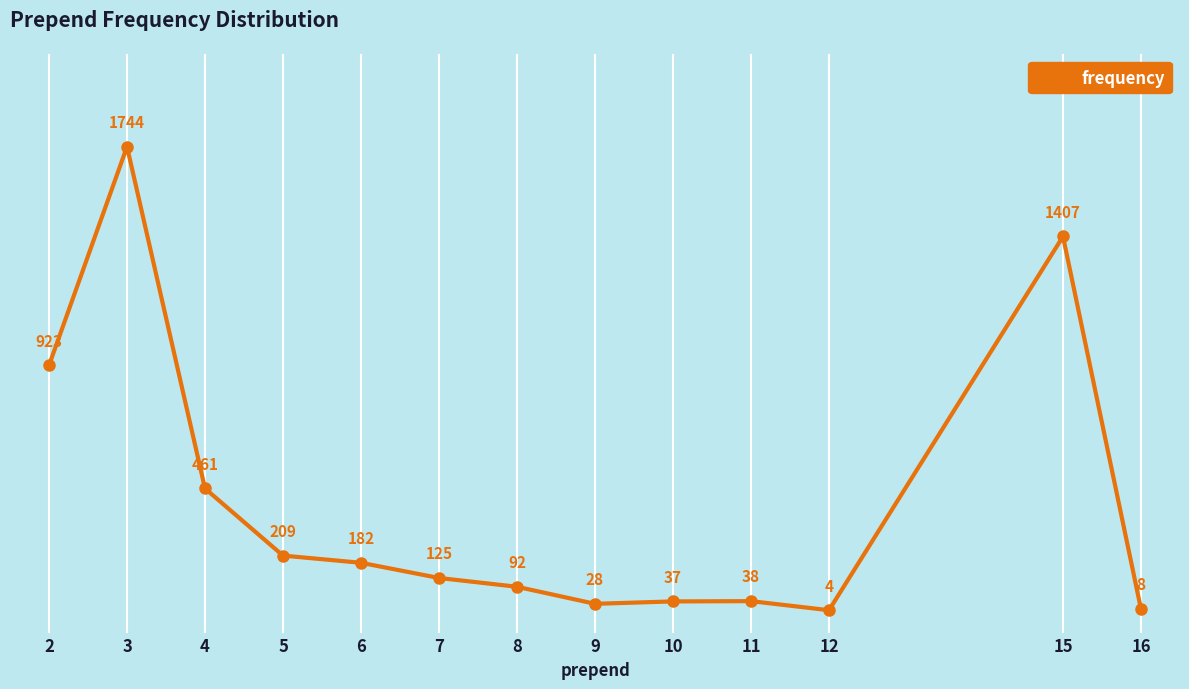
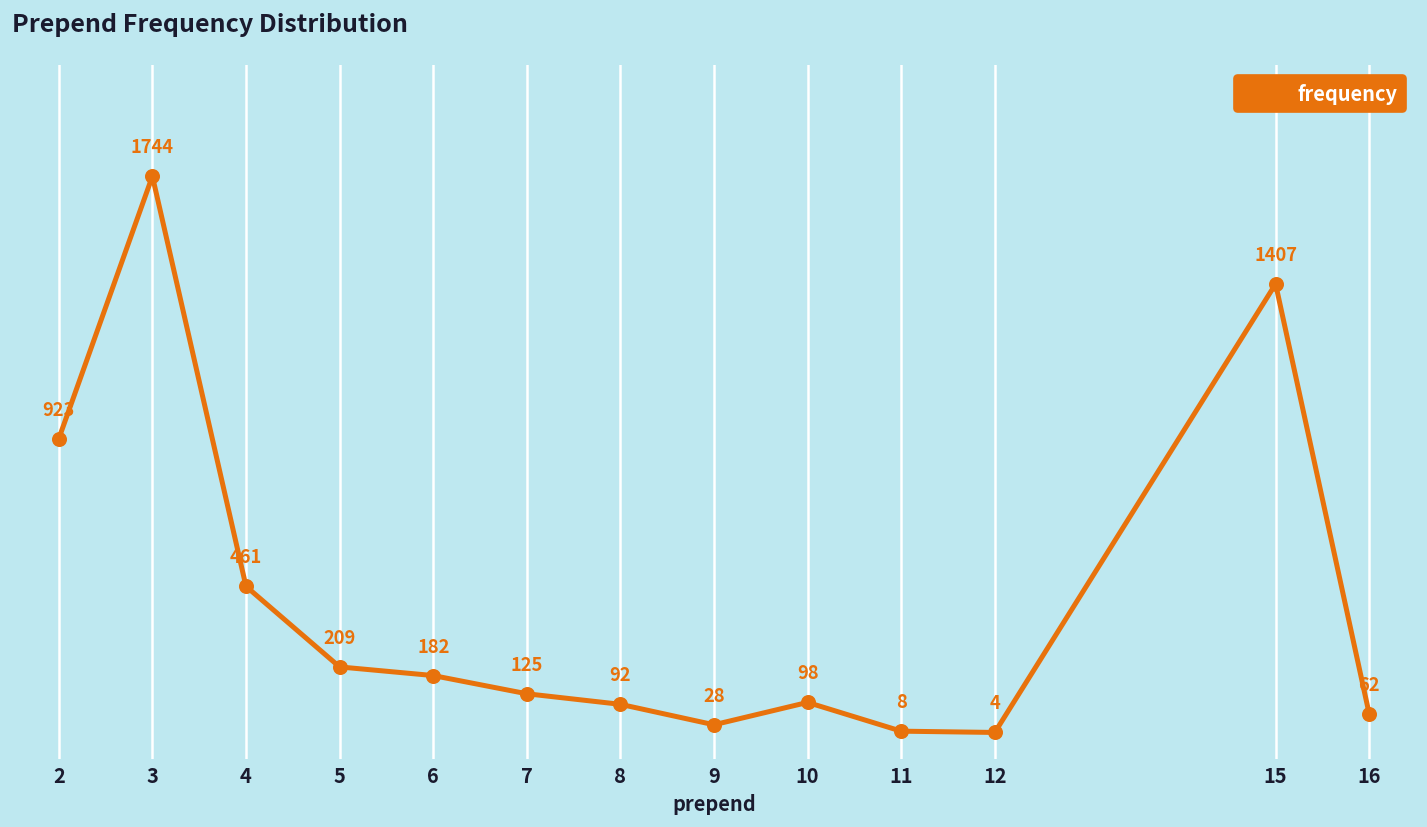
10: 37 -> 98
11: 38 -> 8
16: 8 -> 62
